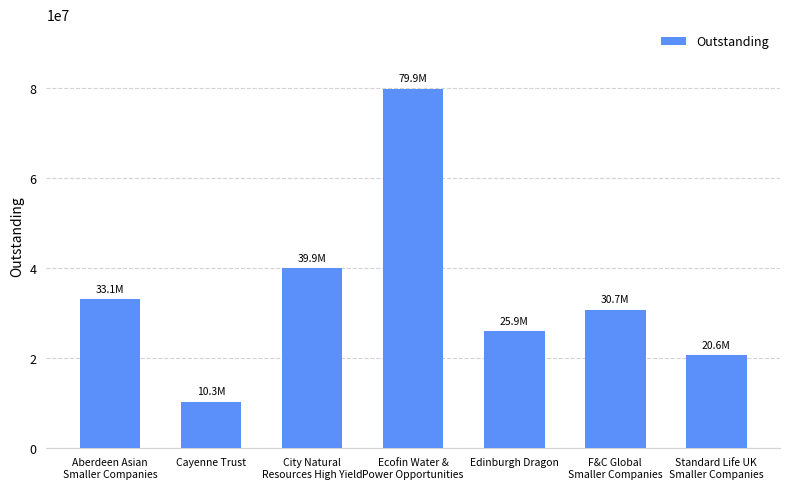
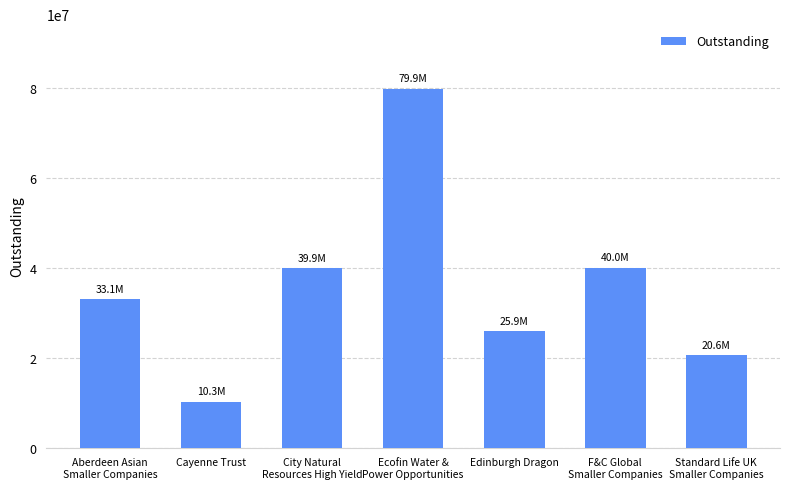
F&C Global Smaller Companies: 30.7M -> 40.0M
